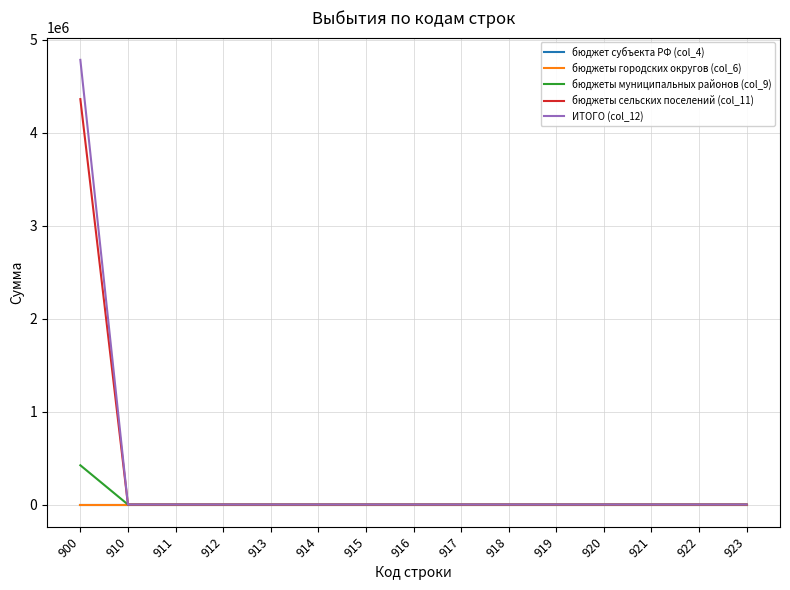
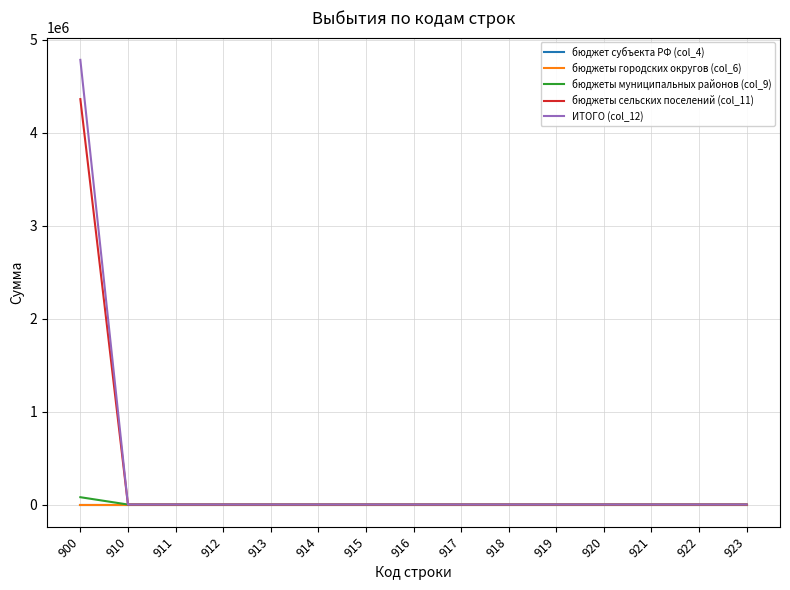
бюджеты муниципальных районов (col_9), 900: 400000 -> 100000
